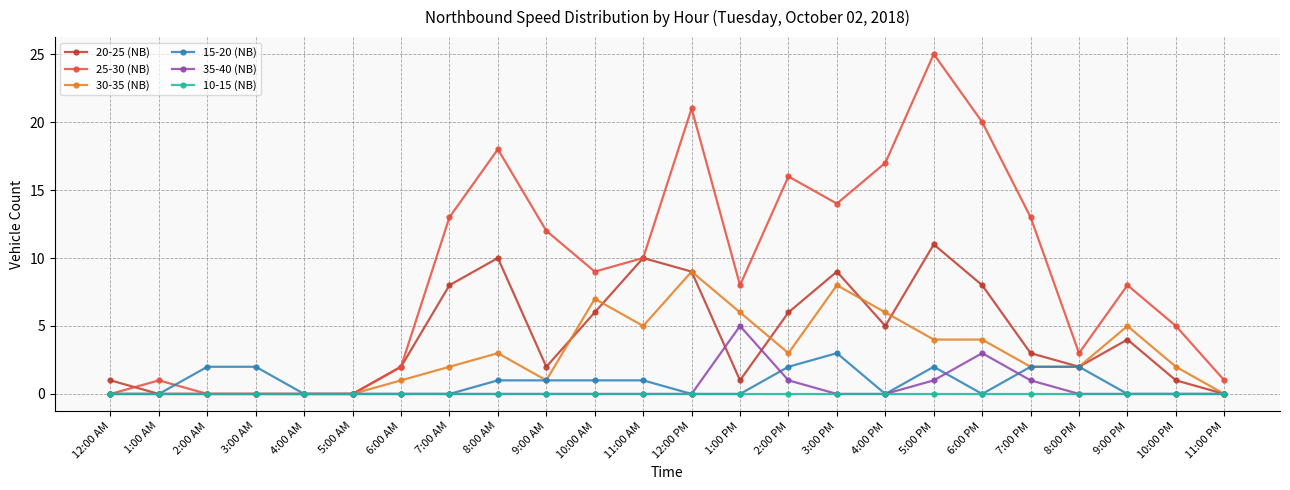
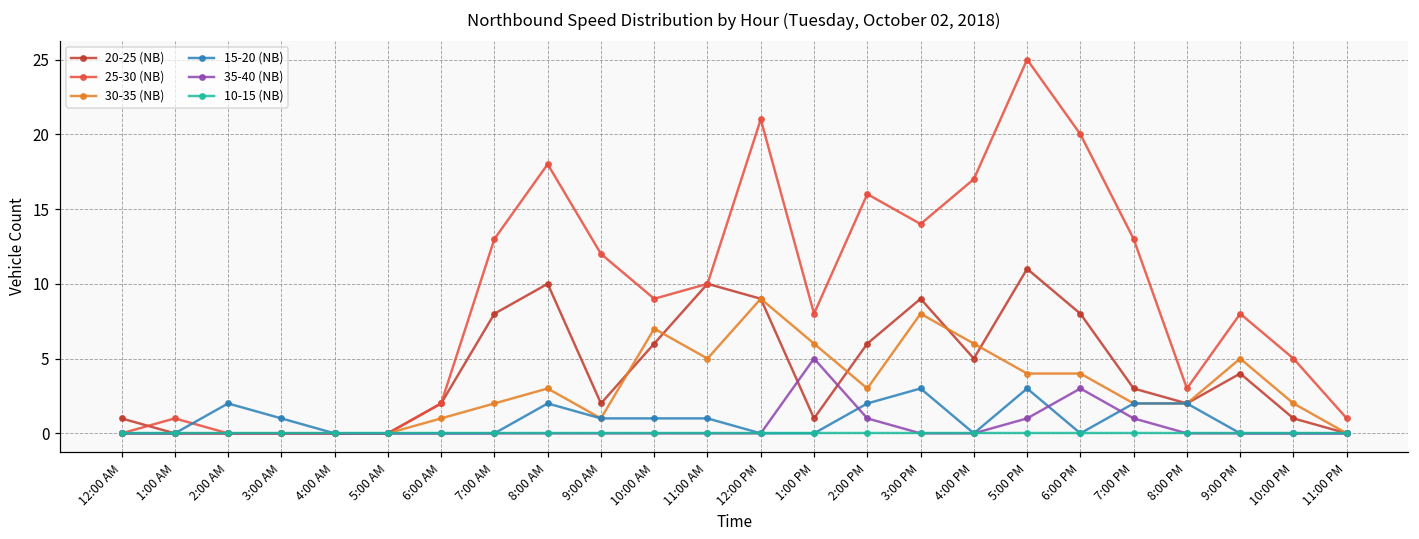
15-20 (NB), 3:00 AM: 2 -> 1
15-20 (NB), 8:00 AM: 1 -> 2
15-20 (NB), 5:00 PM: 2 -> 3
